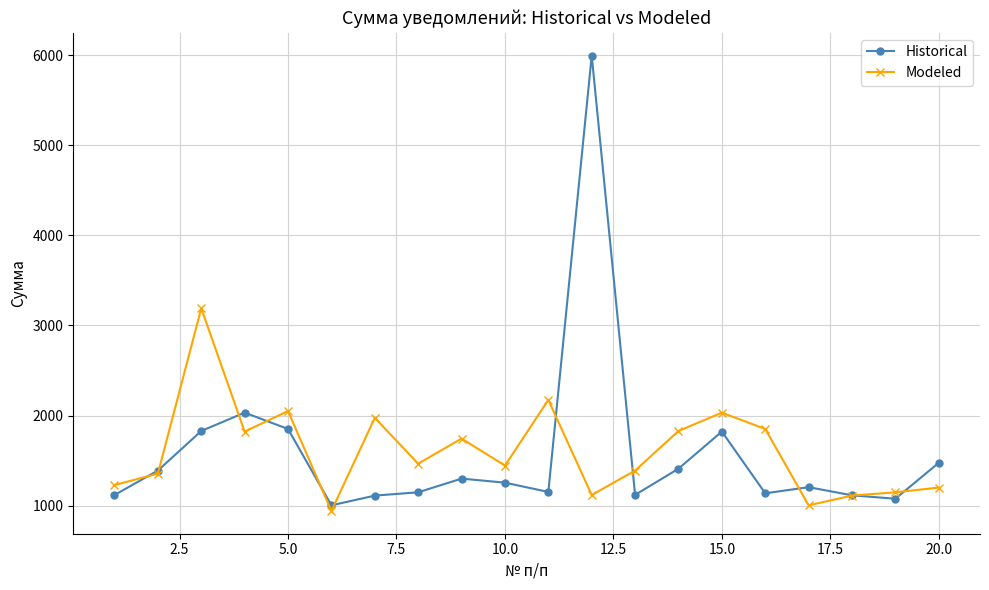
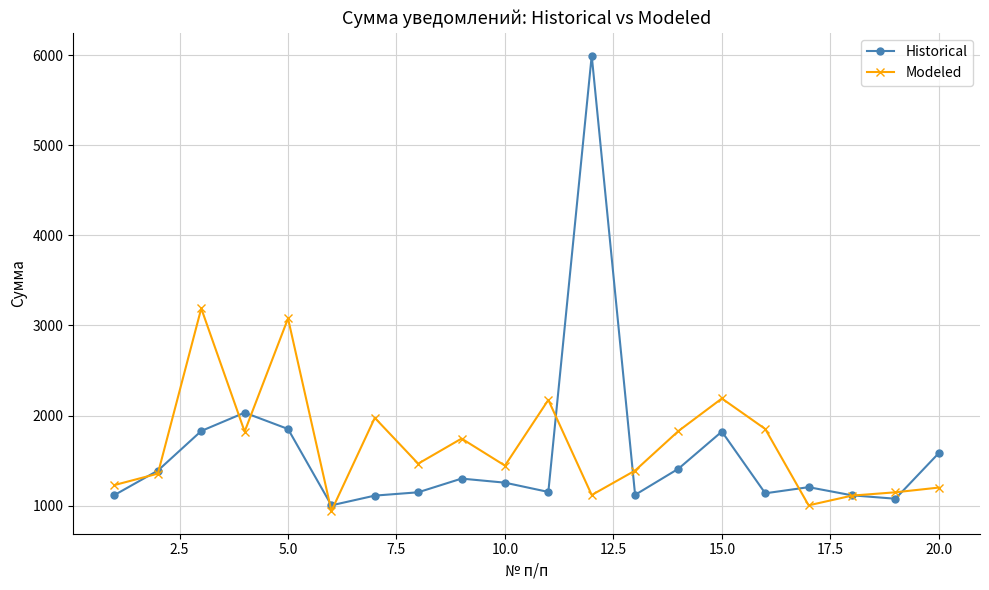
Modeled, 5.0: 2000 -> 3100
Modeled, 15.0: 2000 -> 2200
Historical, 20.0: 1500 -> 1600
